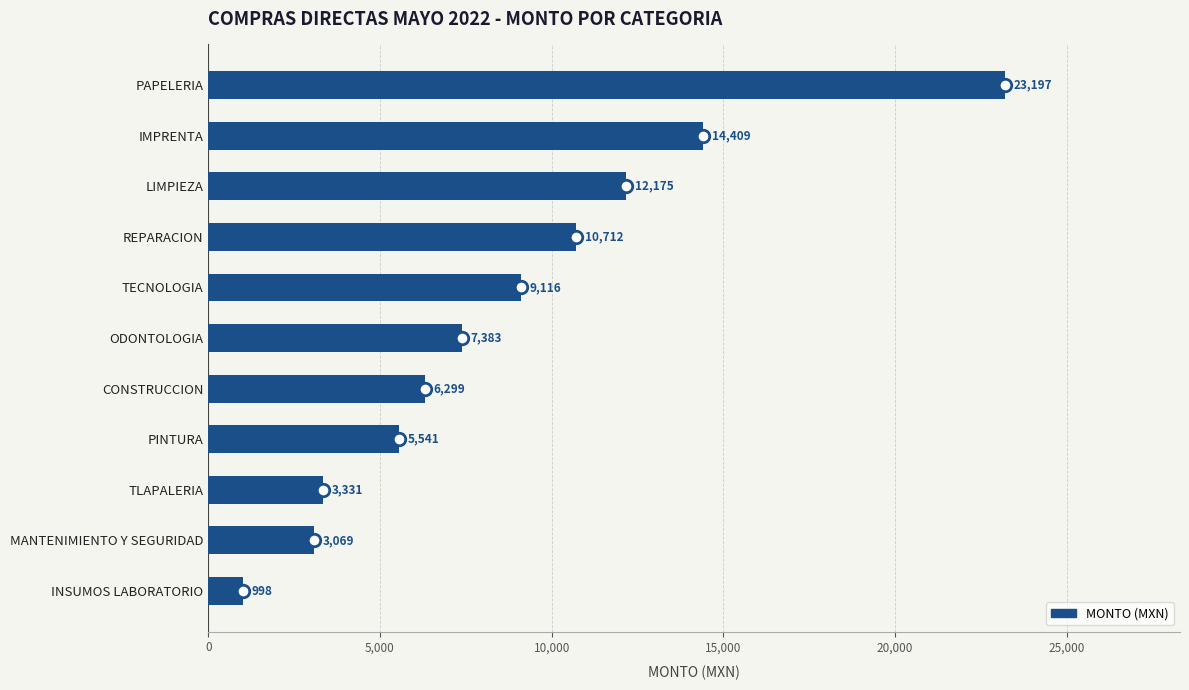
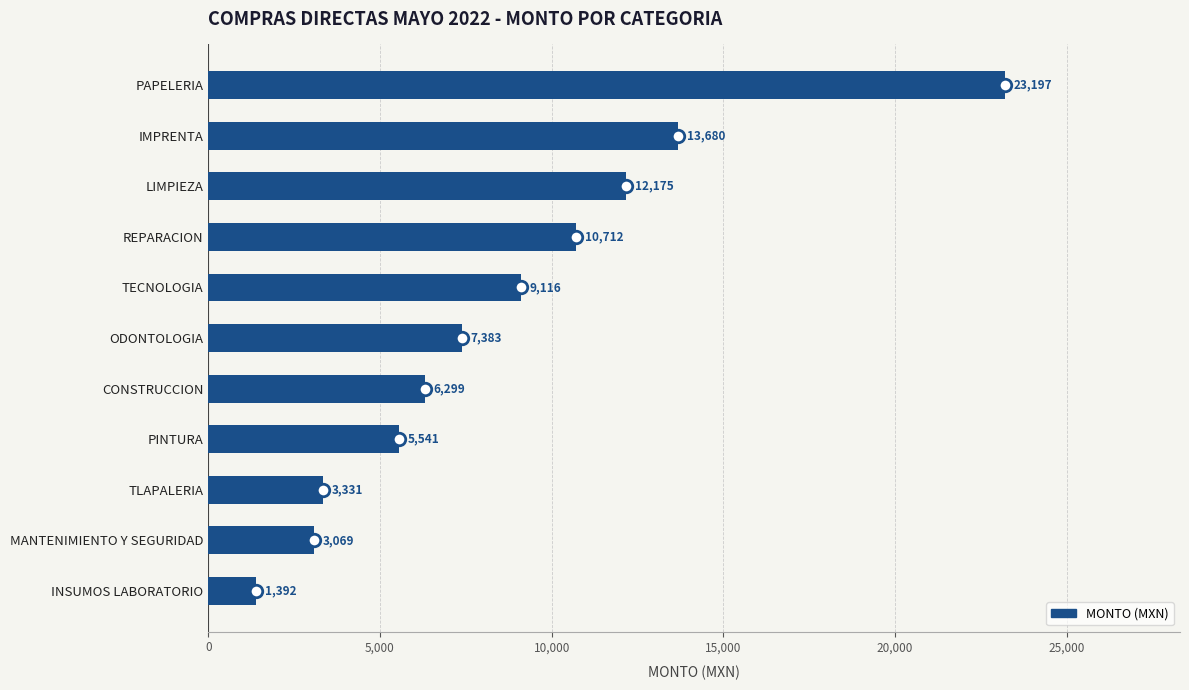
MONTO (MXN), IMPRENTA: 14,409 -> 13,680
MONTO (MXN), INSUMOS LABORATORIO: 998 -> 1,392
